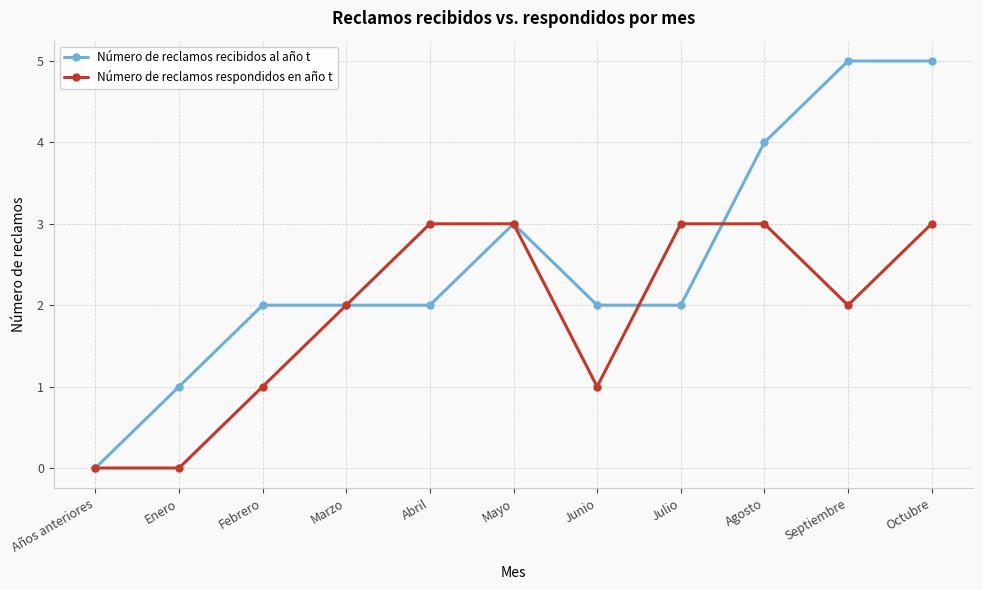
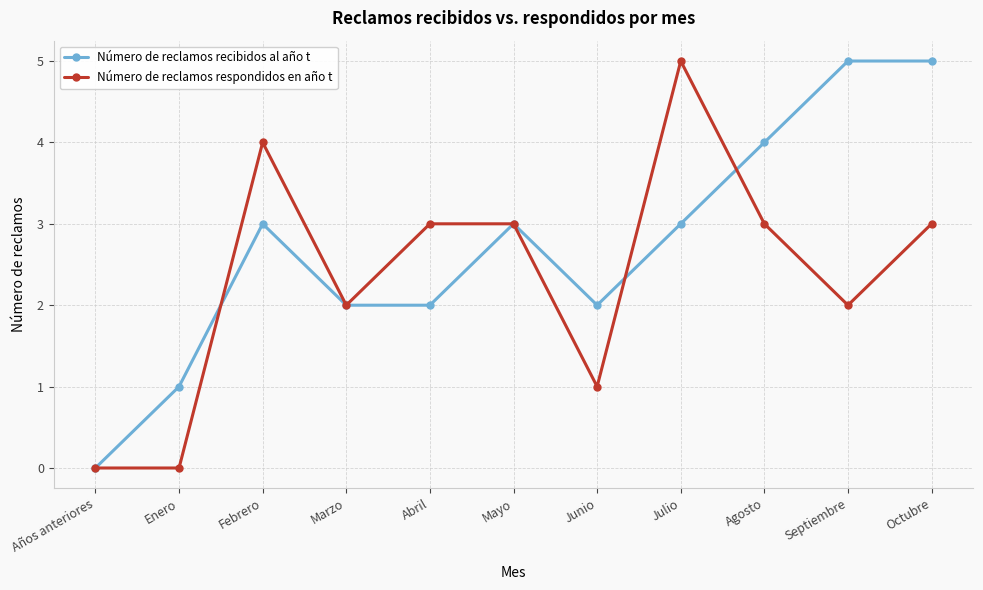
Número de reclamos recibidos al año t, Febrero: 2 -> 3
Número de reclamos respondidos en año t, Febrero: 1 -> 4
Número de reclamos recibidos al año t, Julio: 2 -> 3
Número de reclamos respondidos en año t, Julio: 3 -> 5
